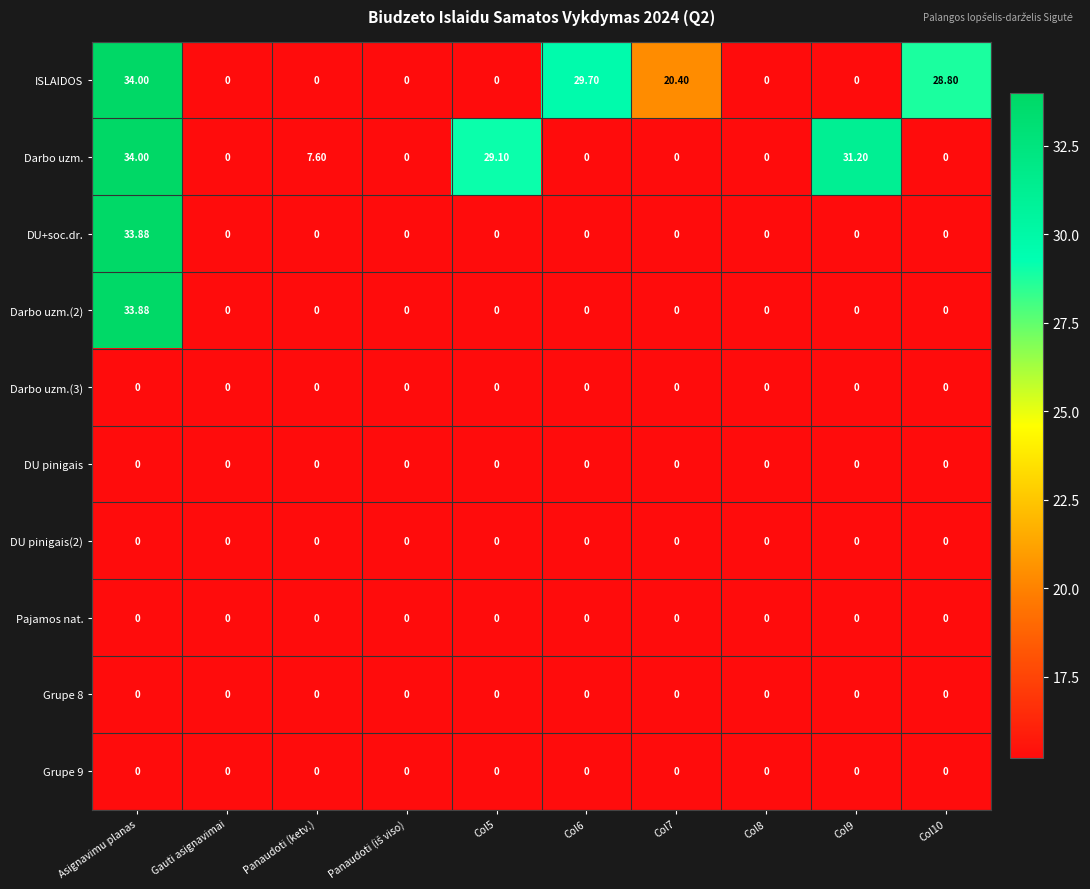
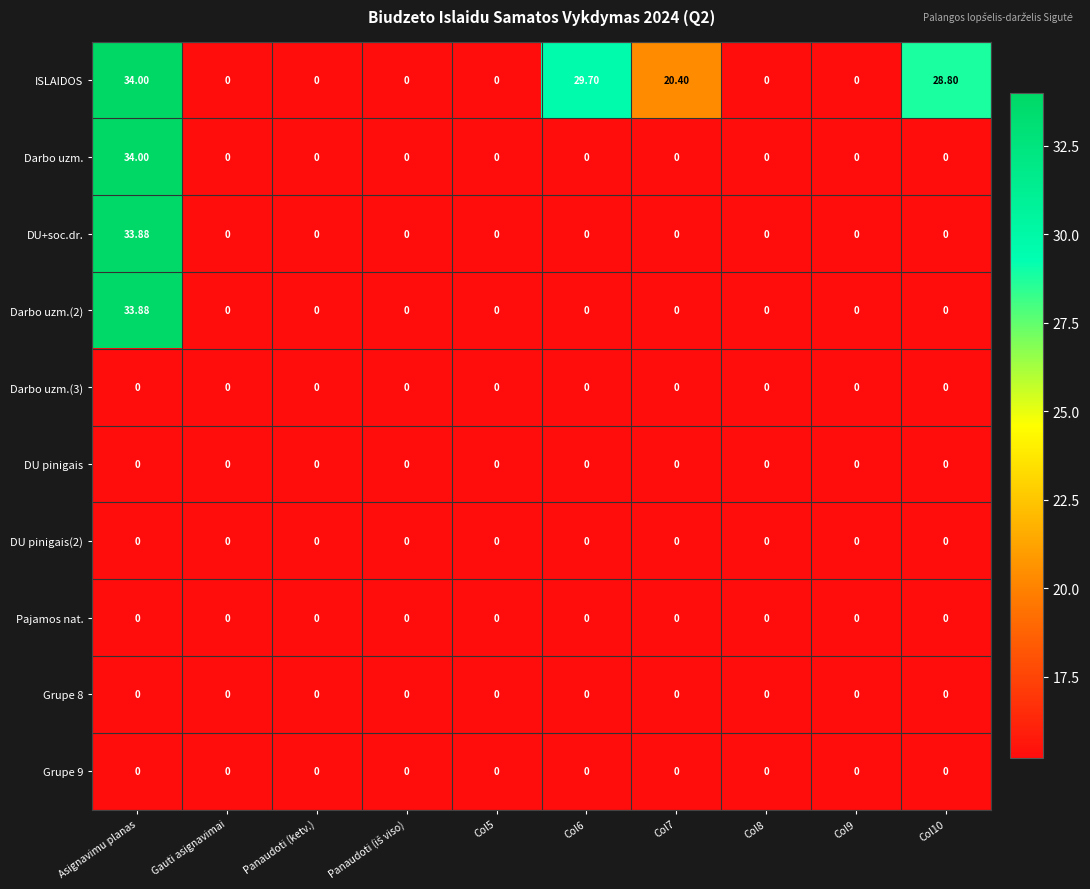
Darbo uzm., Panaudoti (ketv.): 7.60 -> 0
Darbo uzm., Col5: 29.10 -> 0
Darbo uzm., Col9: 31.20 -> 0
